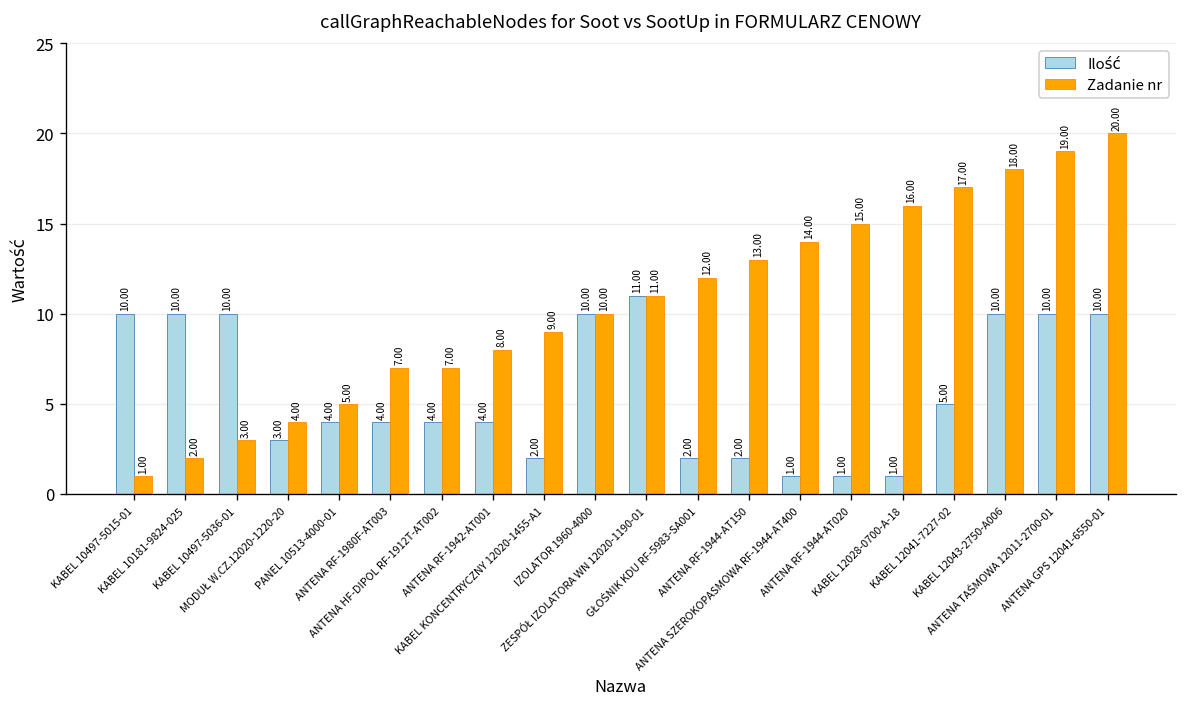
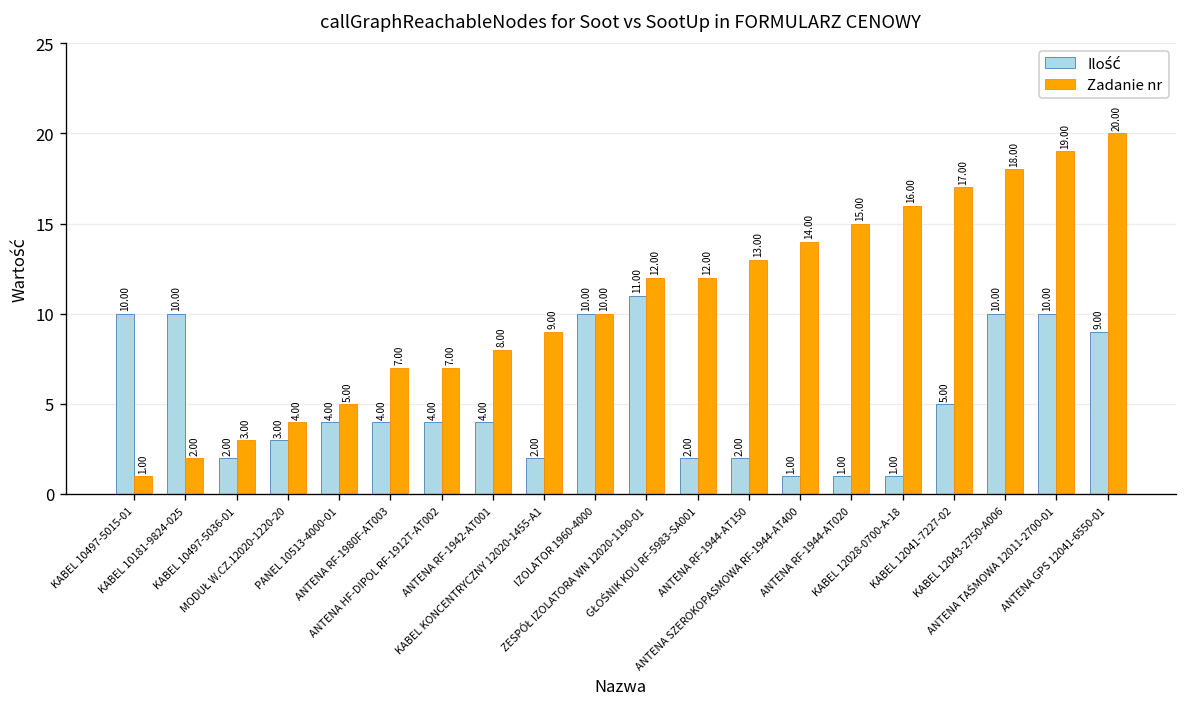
Ilość, KABEL 10497-5036-01: 10.00 -> 2.00
Zadanie nr, ZESPÓŁ IZOLATORA WN 12020-1190-01: 11.00 -> 12.00
Ilość, ANTENA GPS 12041-6550-01: 10.00 -> 9.00
